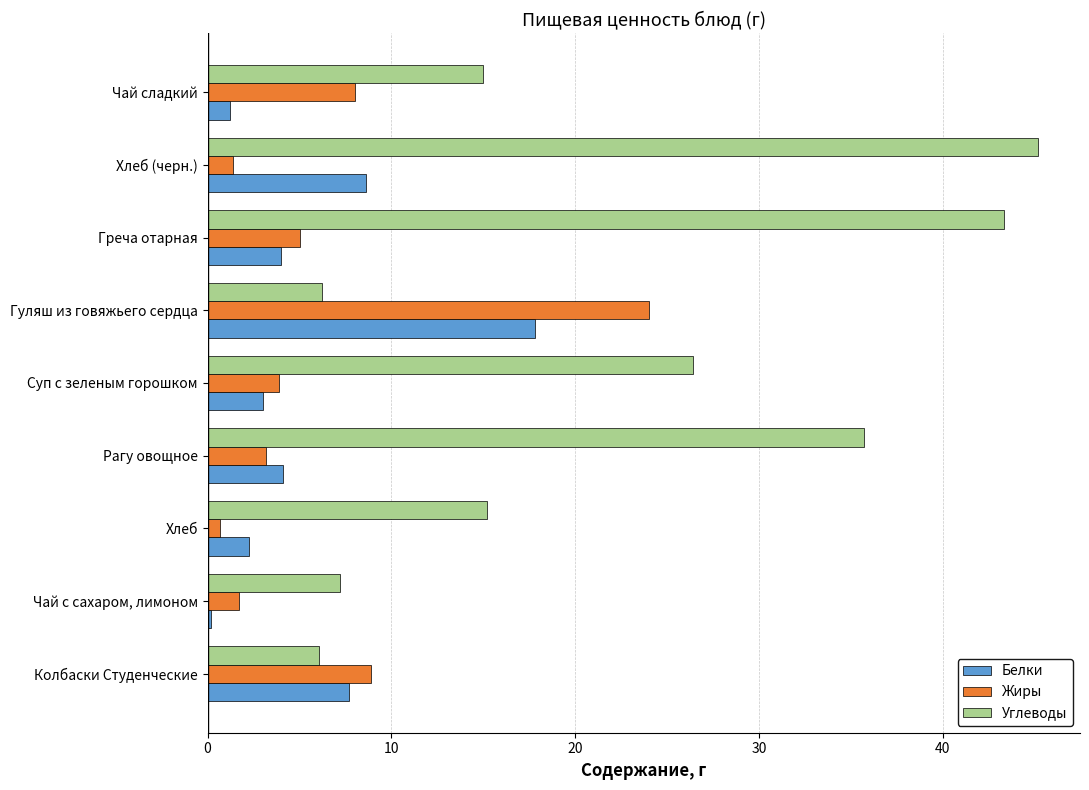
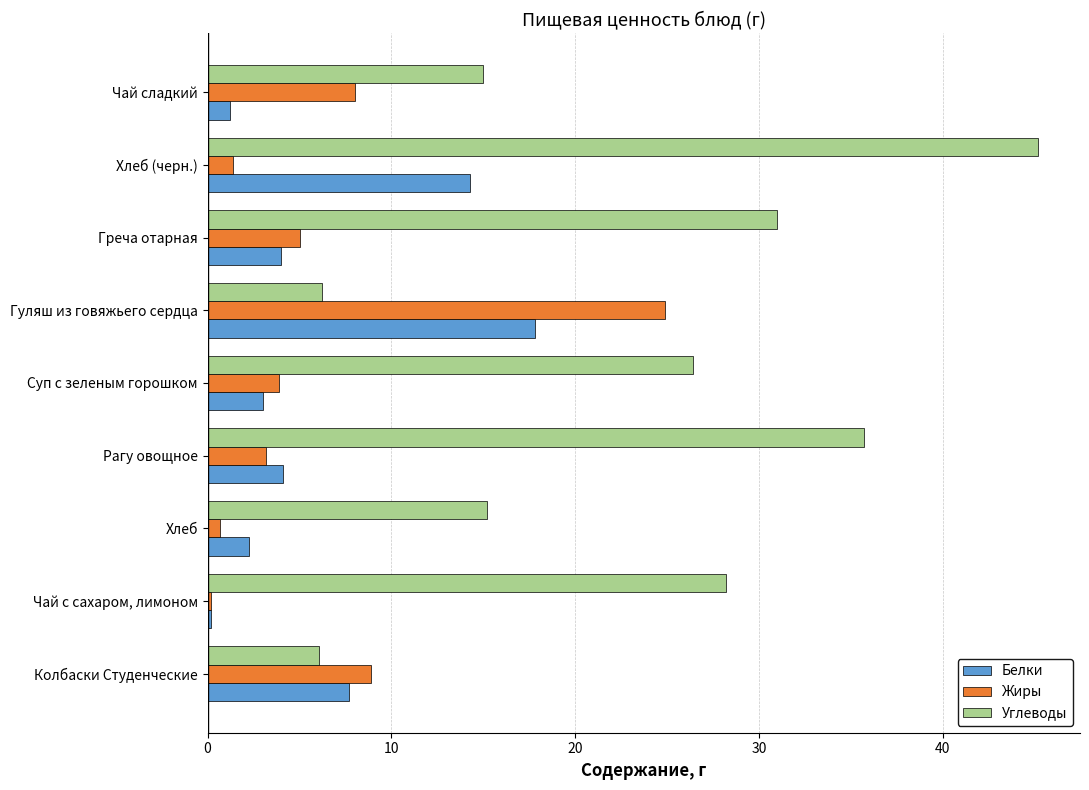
Белки, Хлеб (черн.): 8.6 -> 14.3
Углеводы, Греча отарная: 43.3 -> 31.0
Жиры, Гуляш из говяжьего сердца: 24.0 -> 24.9
Углеводы, Чай с сахаром, лимоном: 7.2 -> 28.2
Жиры, Чай с сахаром, лимоном: 1.7 -> 0.2
